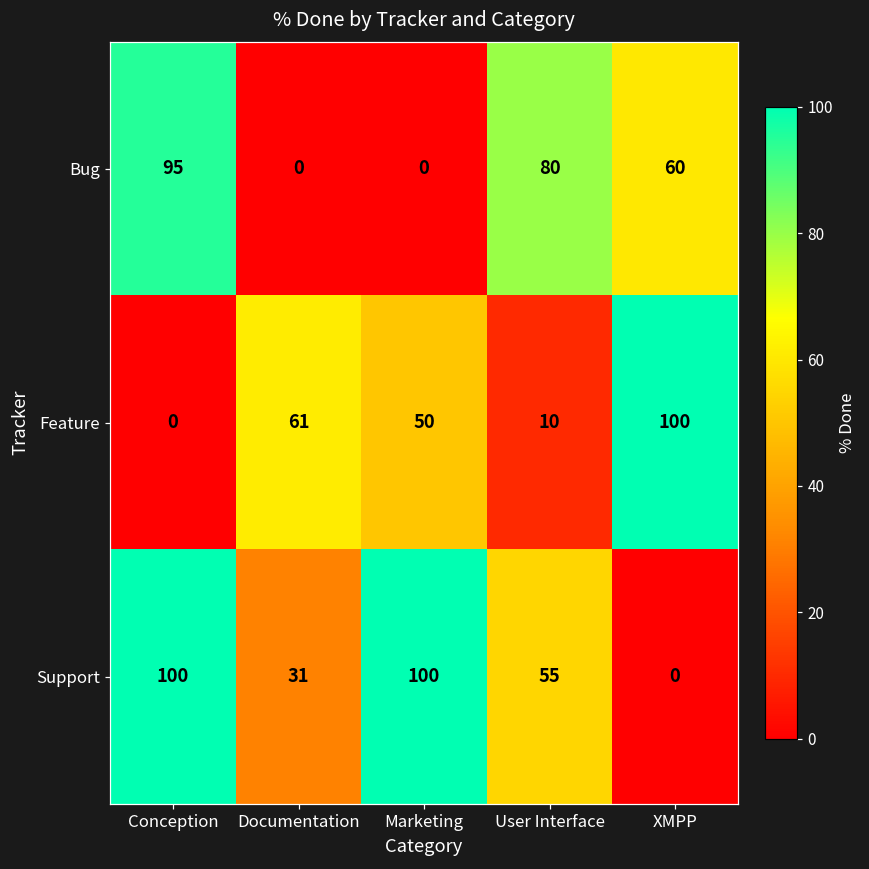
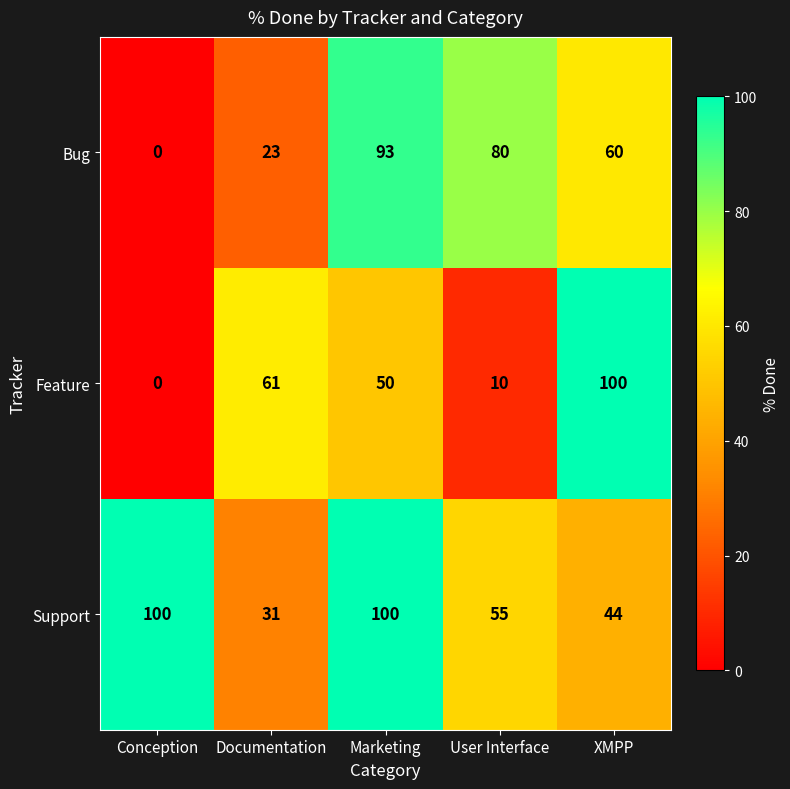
Bug, Conception: 95 -> 0
Bug, Documentation: 0 -> 23
Bug, Marketing: 0 -> 93
Support, XMPP: 0 -> 44
